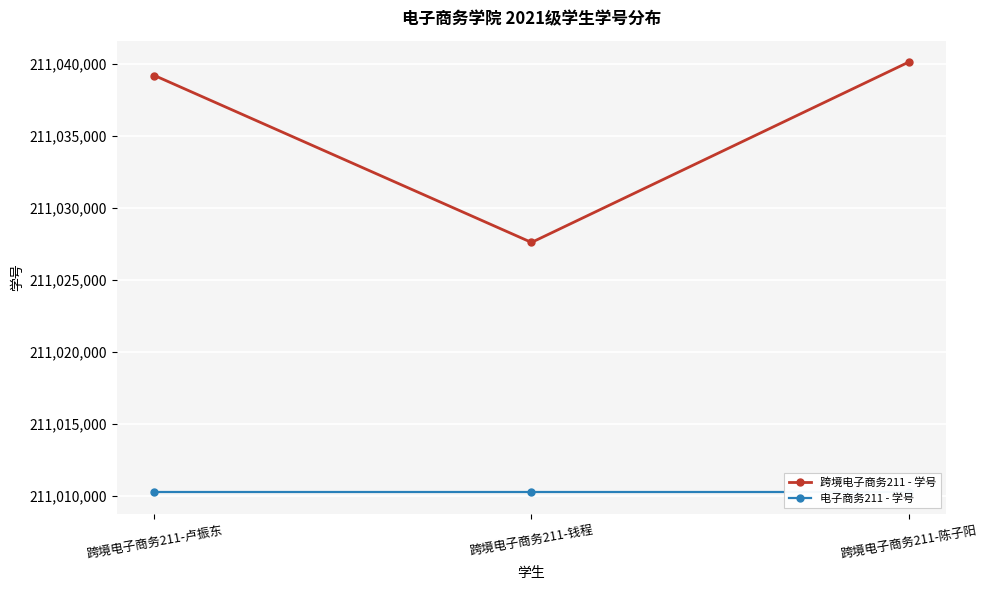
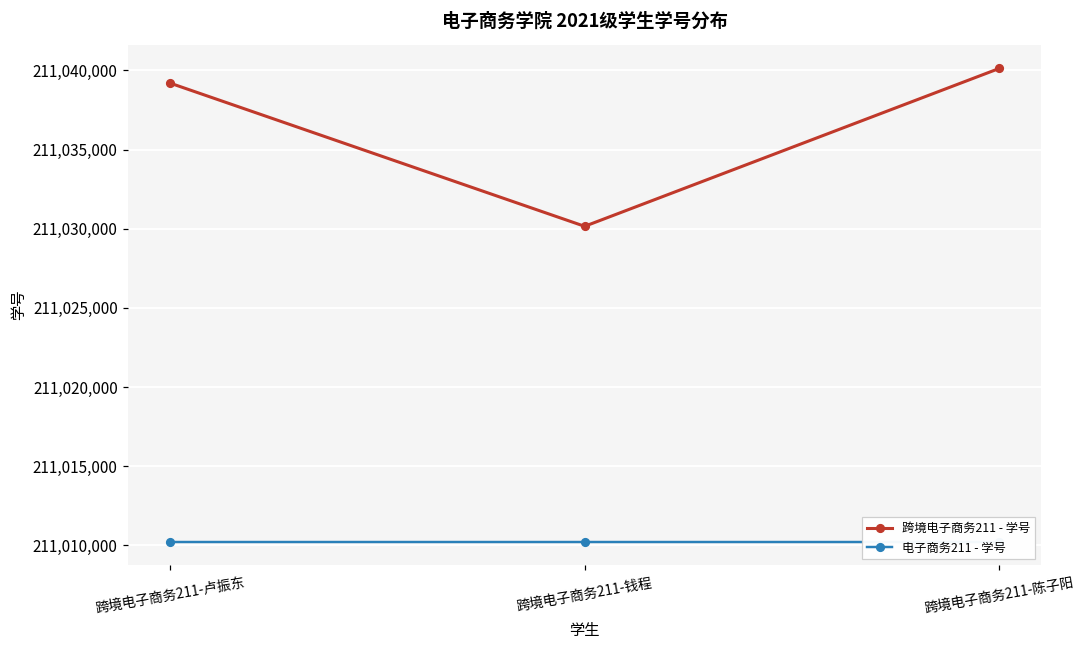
跨境电子商务211 - 学号, 跨境电子商务211-钱程: 211,027,600 -> 211,030,100
